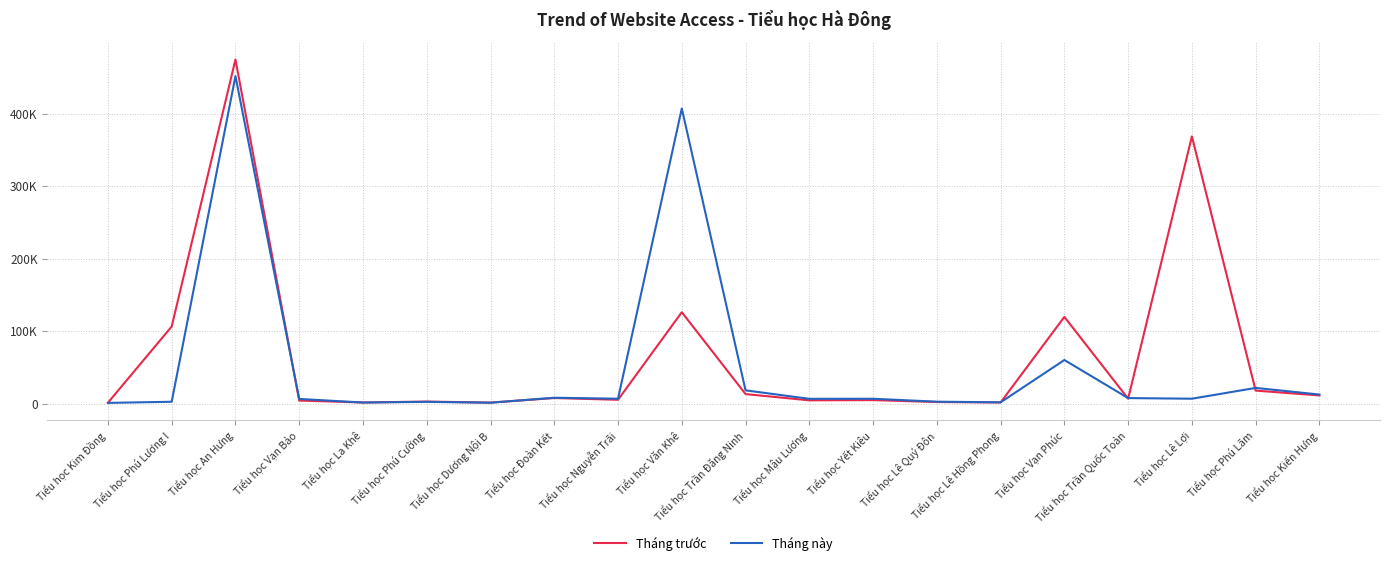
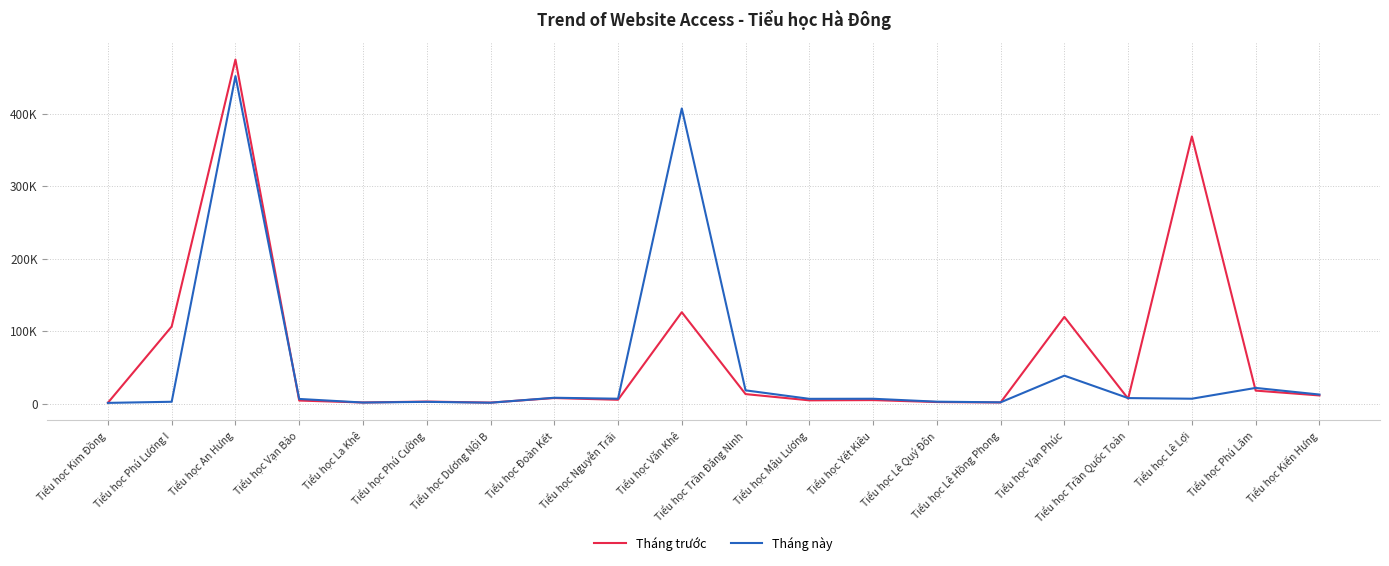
Tháng này, Tiểu học Vạn Phúc: 60000 -> 40000
